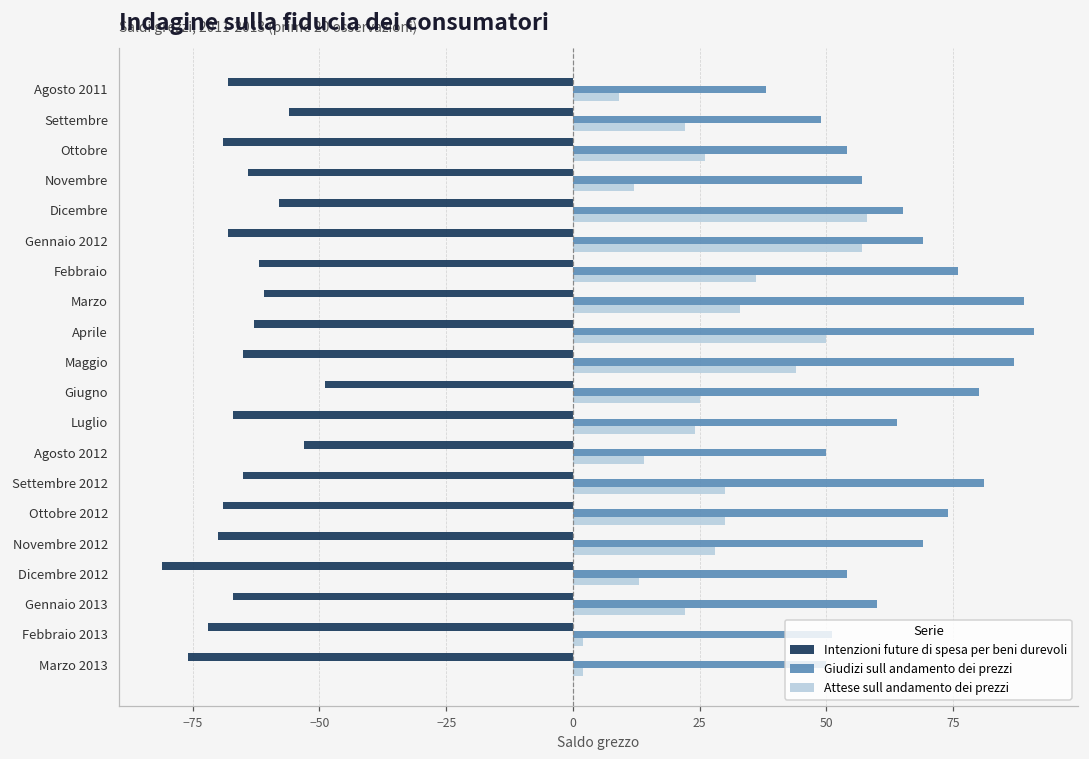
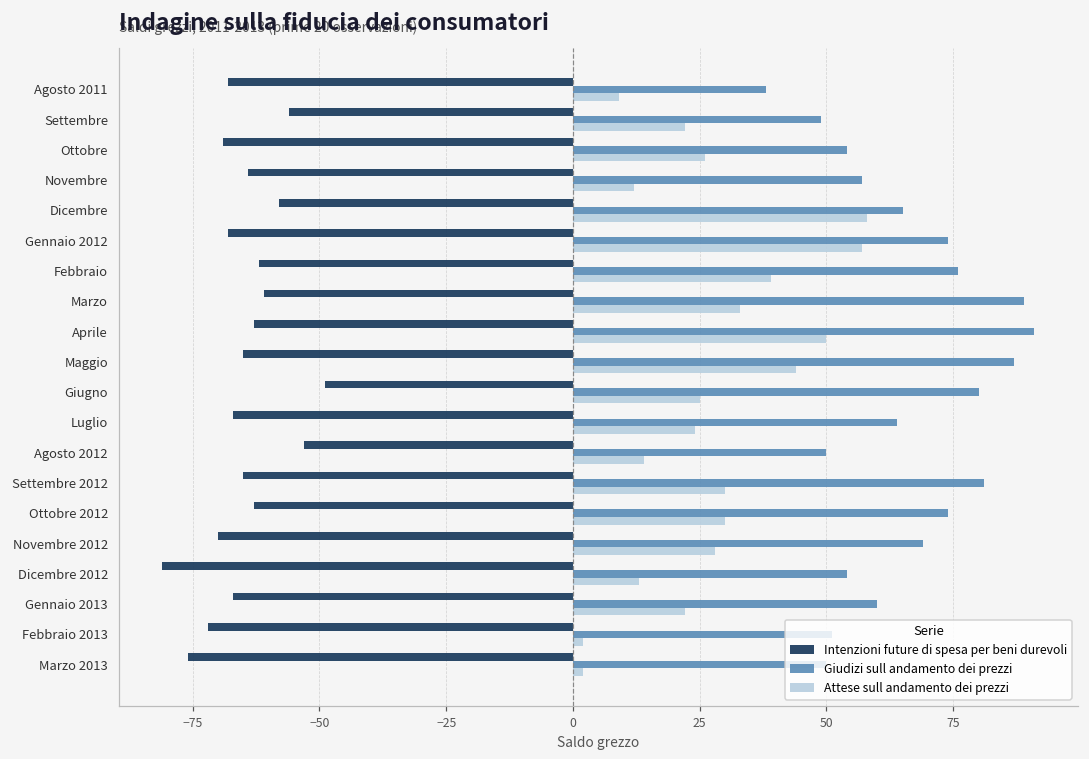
Giudizi sull andamento dei prezzi, Gennaio 2012: 69 -> 74
Attese sull andamento dei prezzi, Febbraio: 36 -> 39
Intenzioni future di spesa per beni durevoli, Ottobre 2012: -69 -> -63
